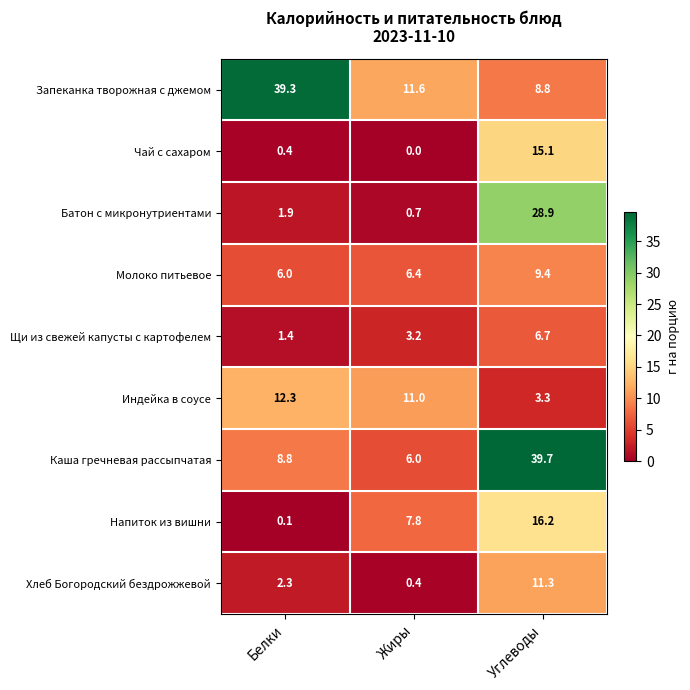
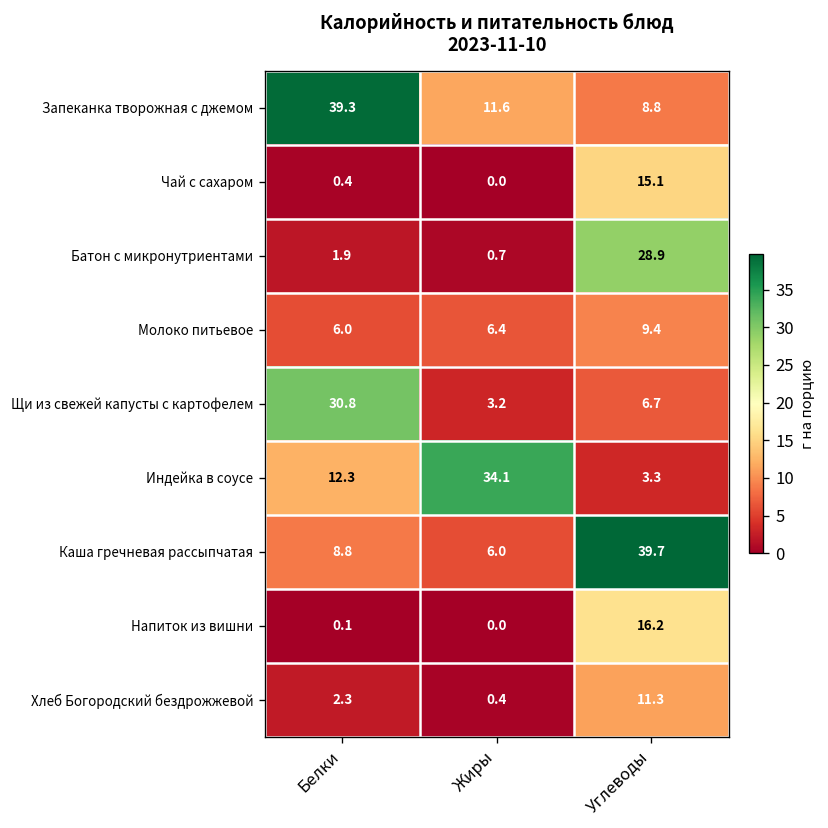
Щи из свежей капусты с картофелем, Белки: 1.4 -> 30.8
Индейка в соусе, Жиры: 11.0 -> 34.1
Напиток из вишни, Жиры: 7.8 -> 0.0
